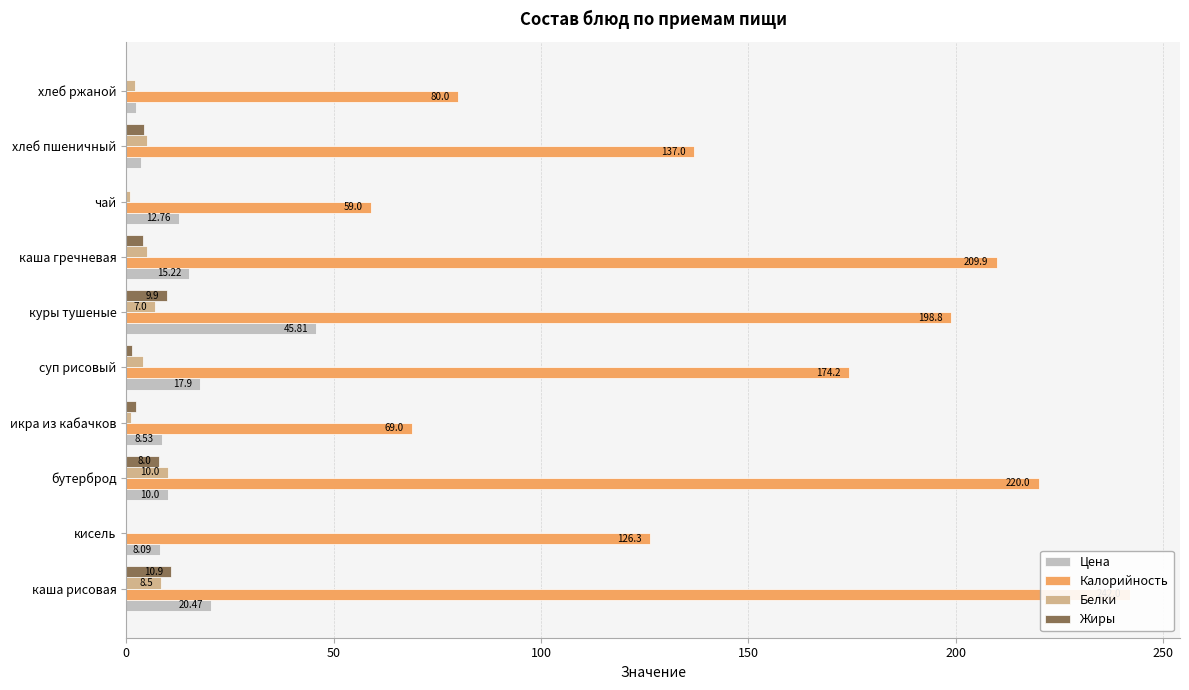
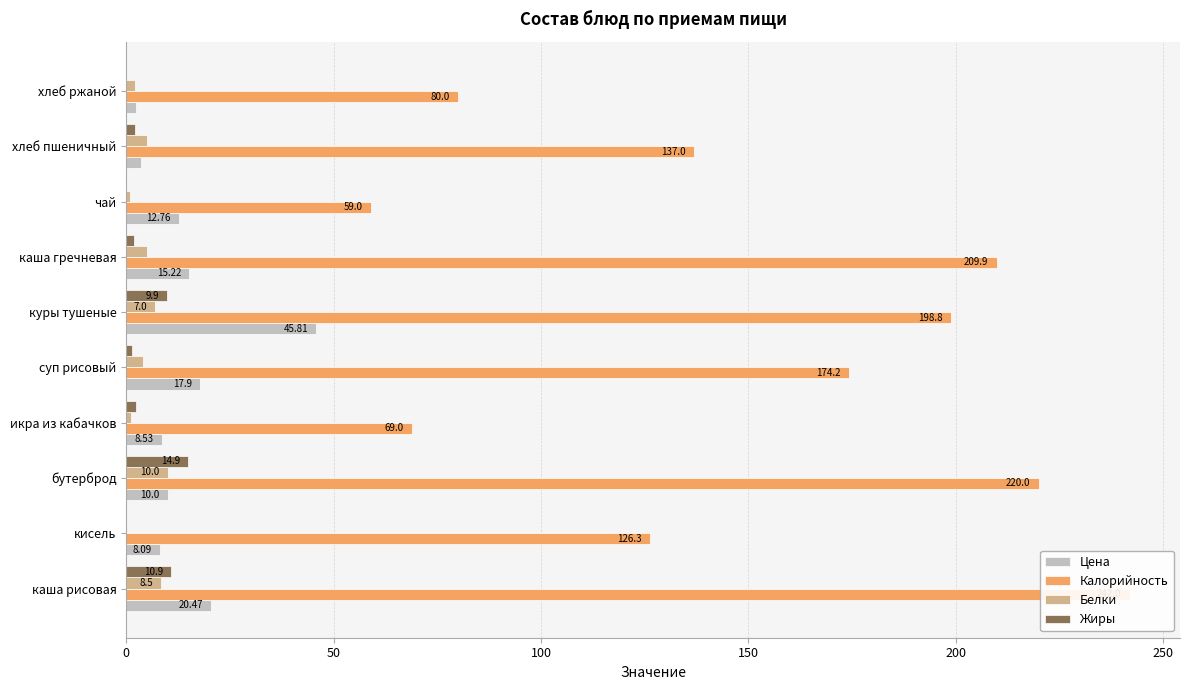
Жиры, хлеб пшеничный: 4 -> 2
Жиры, каша гречневая: 4 -> 2
Жиры, бутерброд: 8.0 -> 14.9
